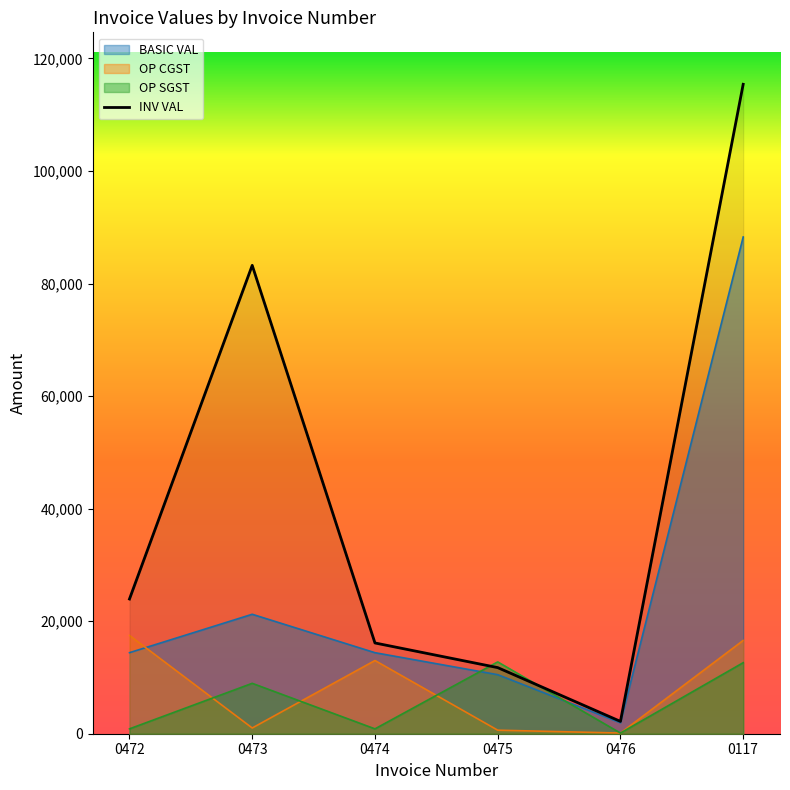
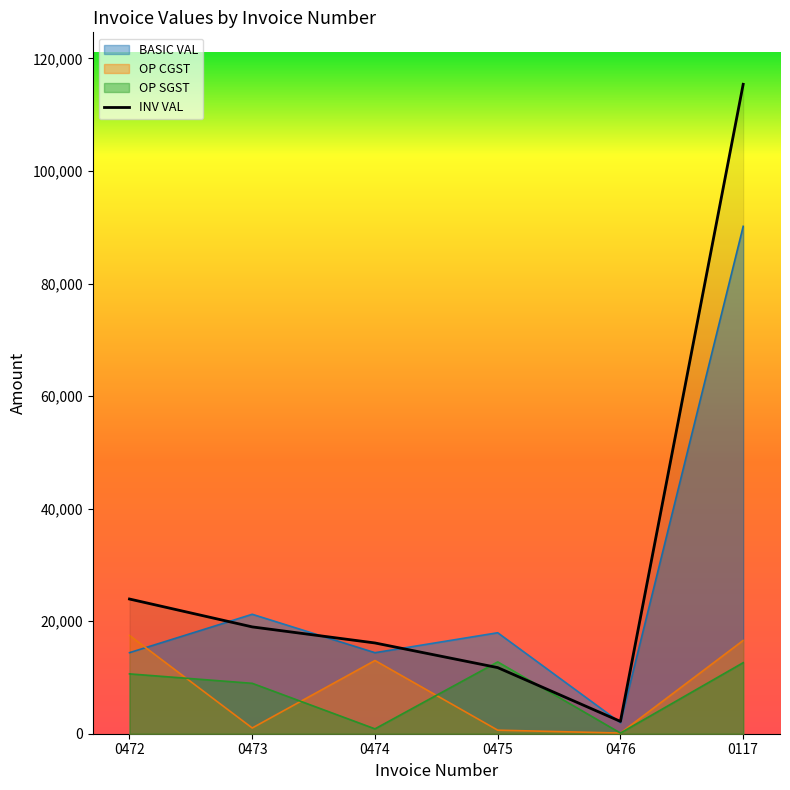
OP SGST, 0472: 1,000 -> 11,000
INV VAL, 0473: 83,000 -> 19,000
BASIC VAL, 0475: 10,000 -> 18,000
BASIC VAL, 0117: 88,000 -> 90,000
